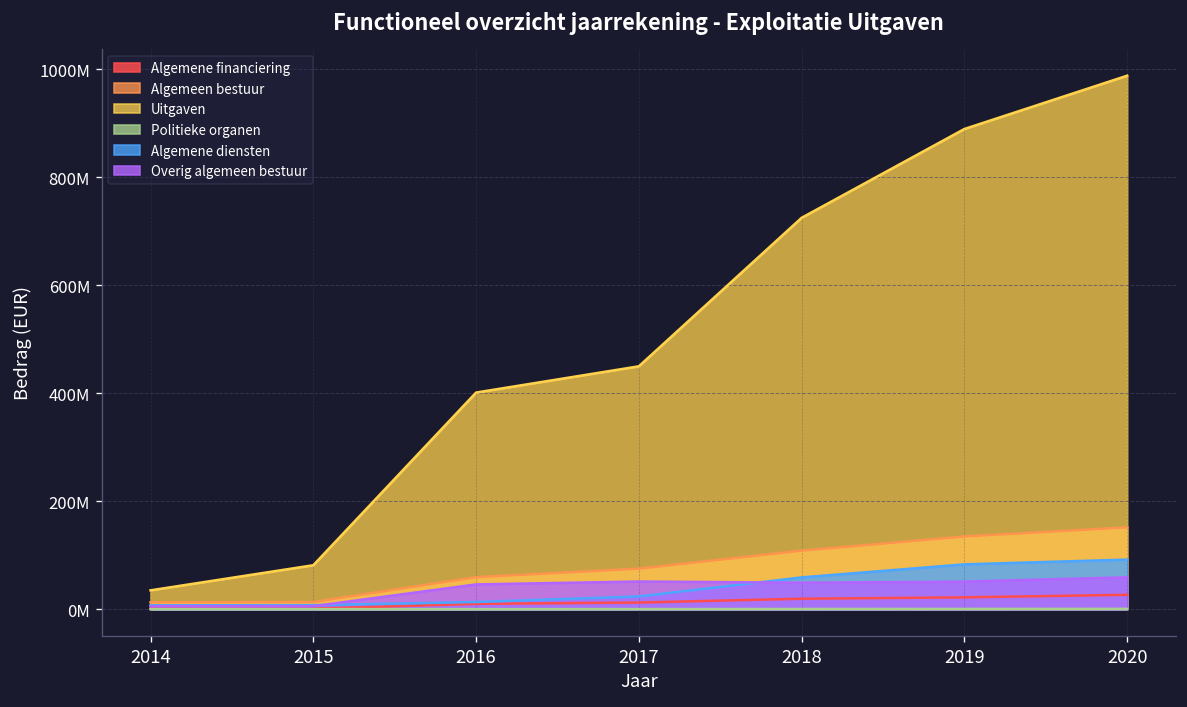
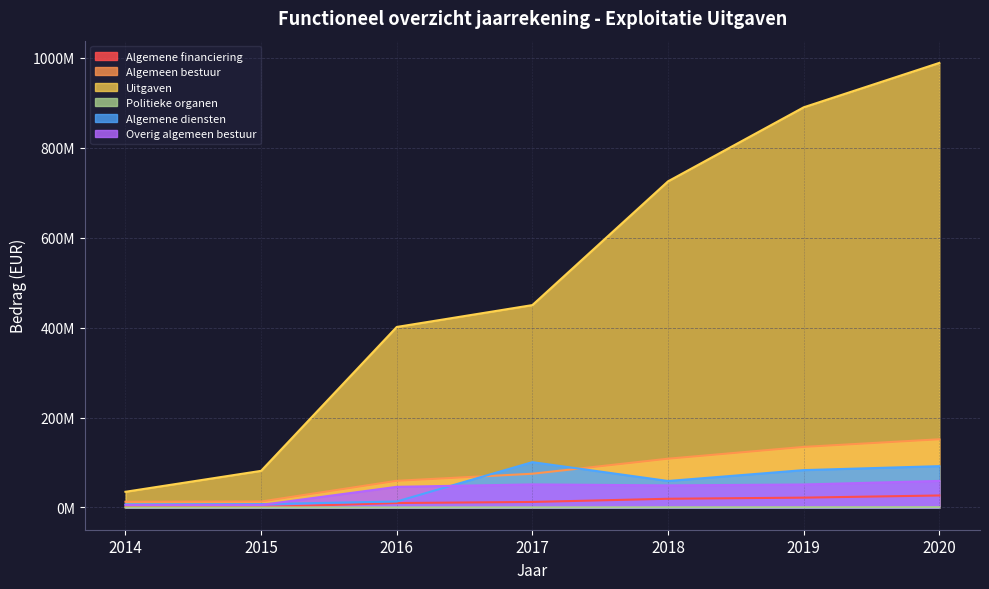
Algemene diensten, 2017: 20000000 -> 100000000
